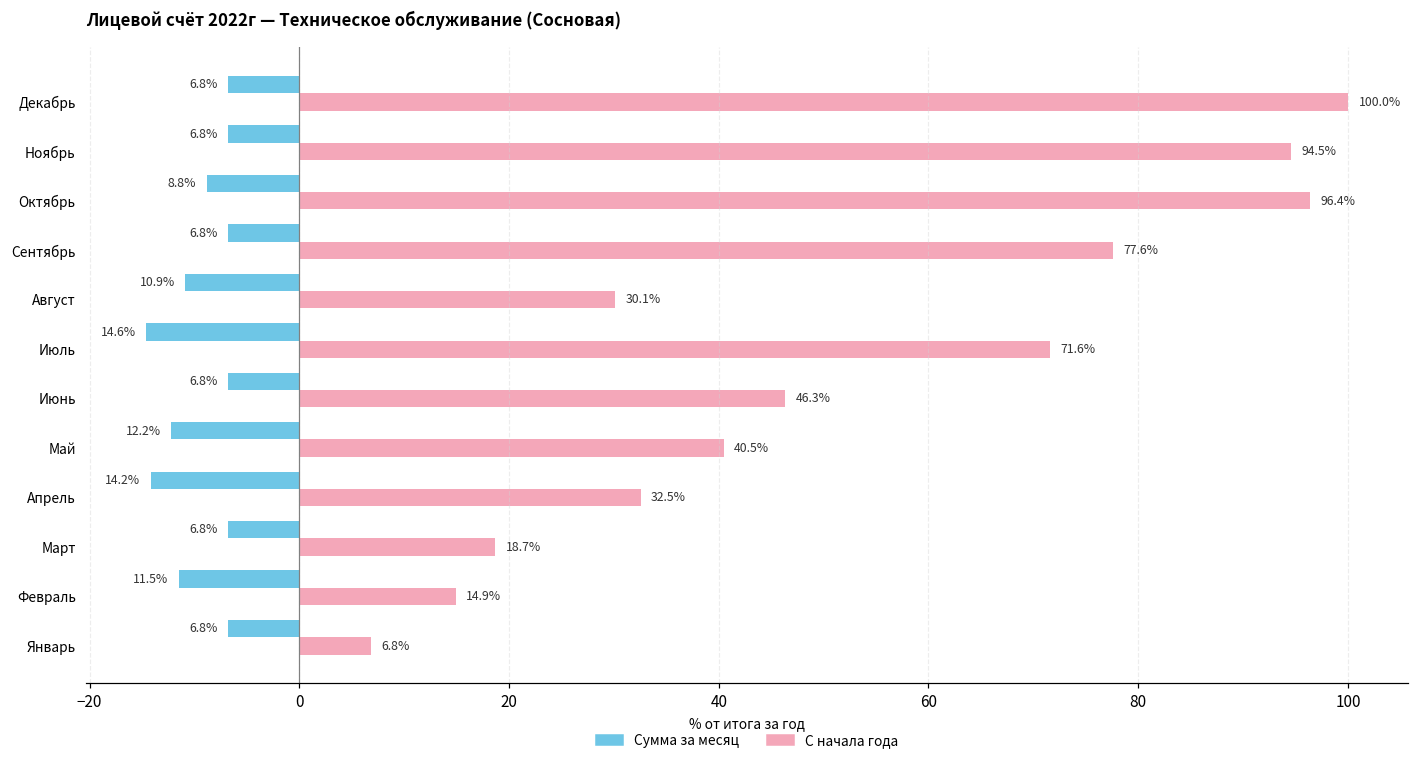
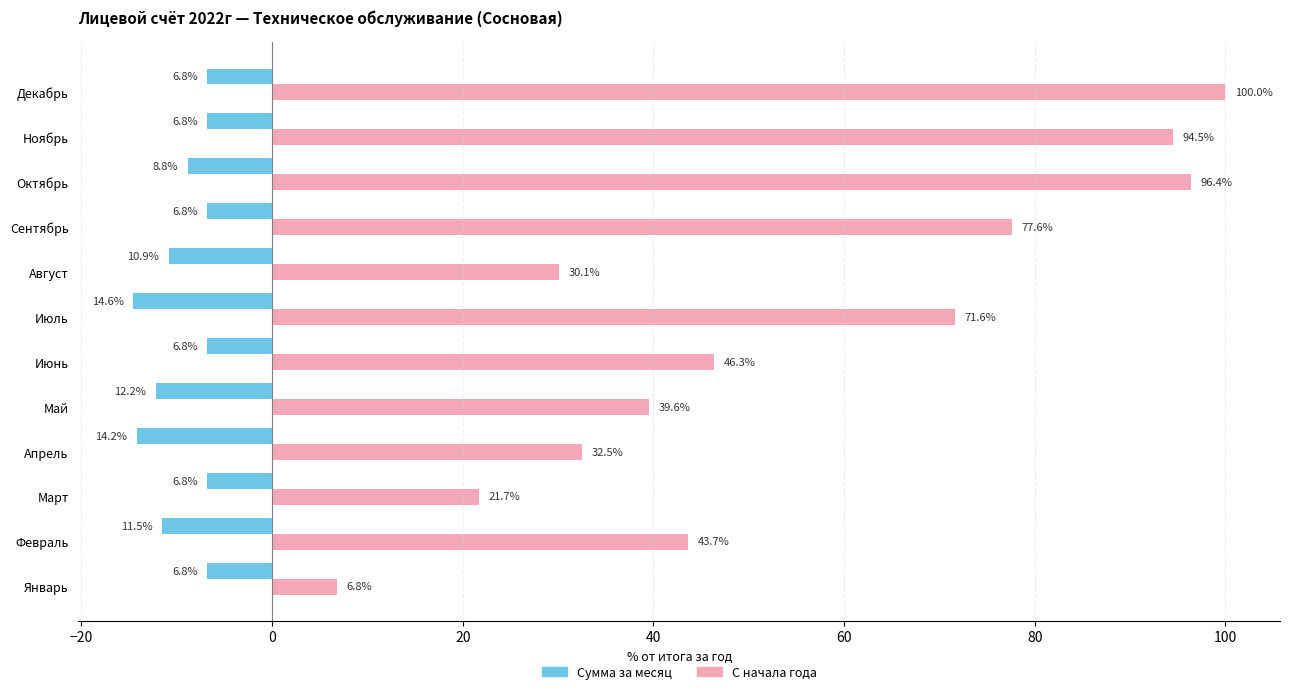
С начала года, Май: 40.5% -> 39.6%
С начала года, Март: 18.7% -> 21.7%
С начала года, Февраль: 14.9% -> 43.7%
